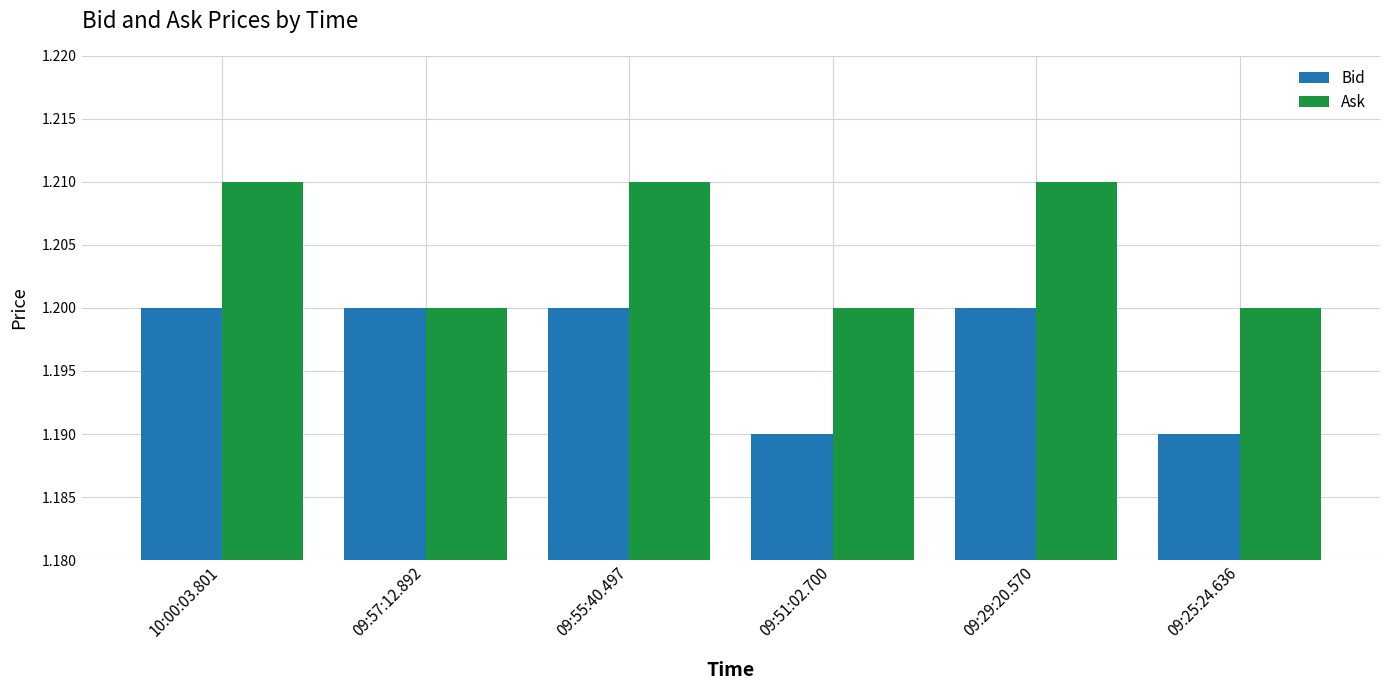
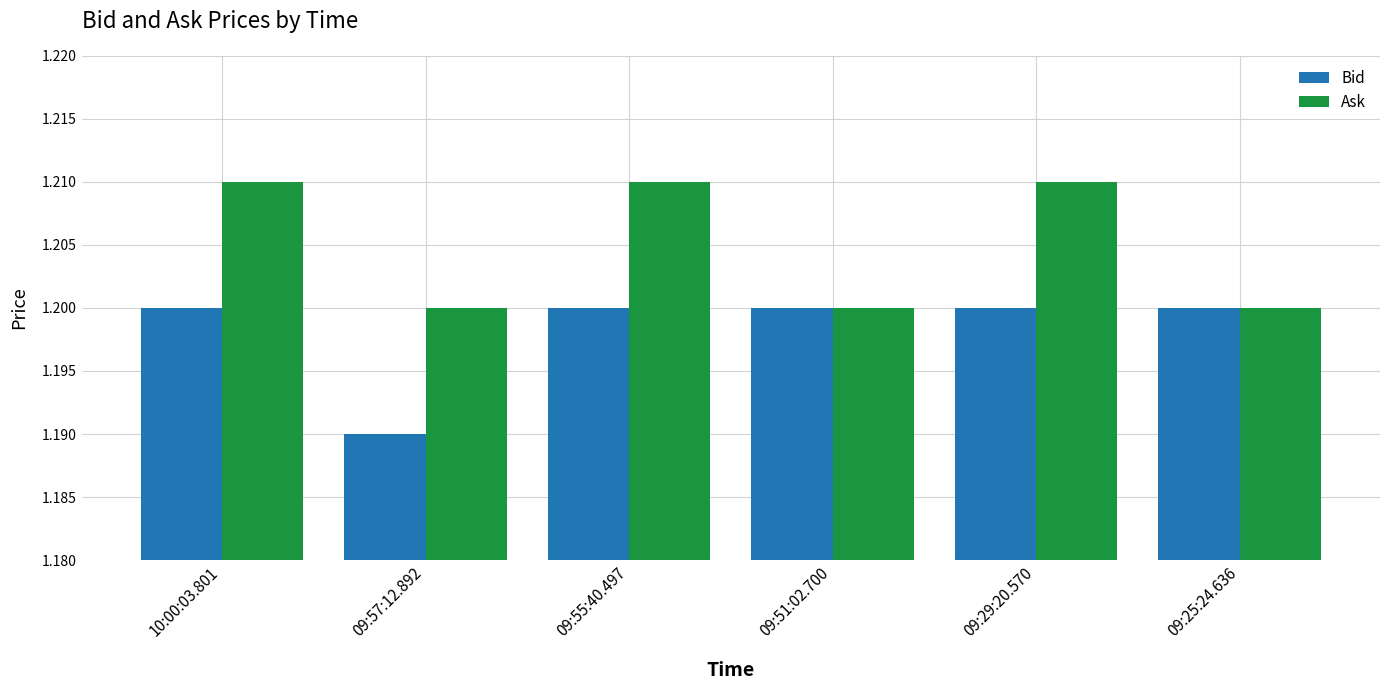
Bid, 09:57:12.892: 1.20 -> 1.19
Bid, 09:51:02.700: 1.19 -> 1.20
Bid, 09:25:24.636: 1.19 -> 1.20
